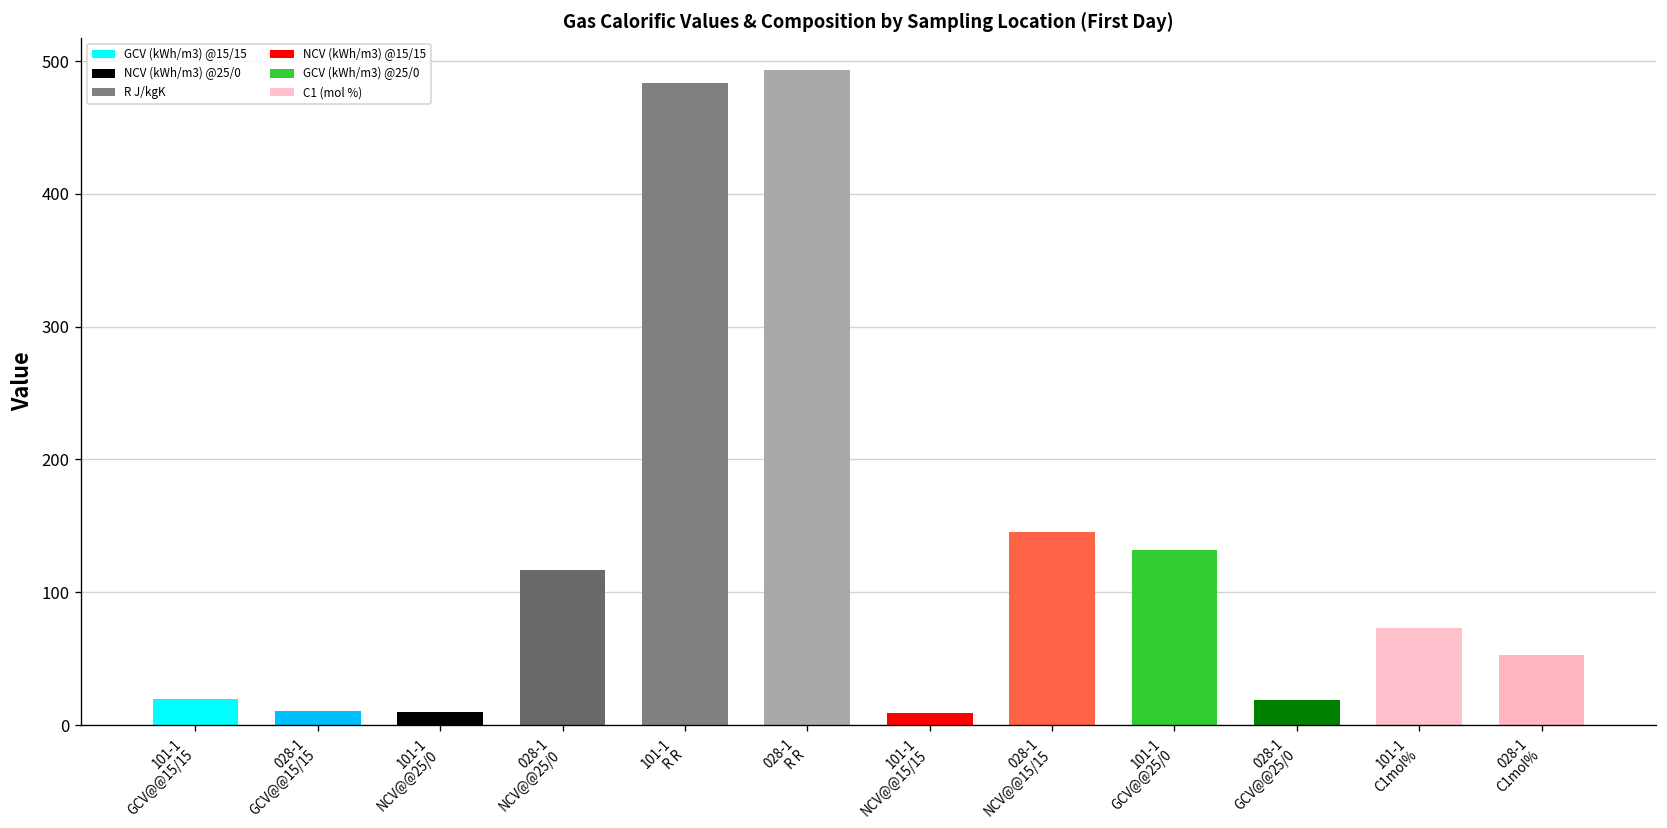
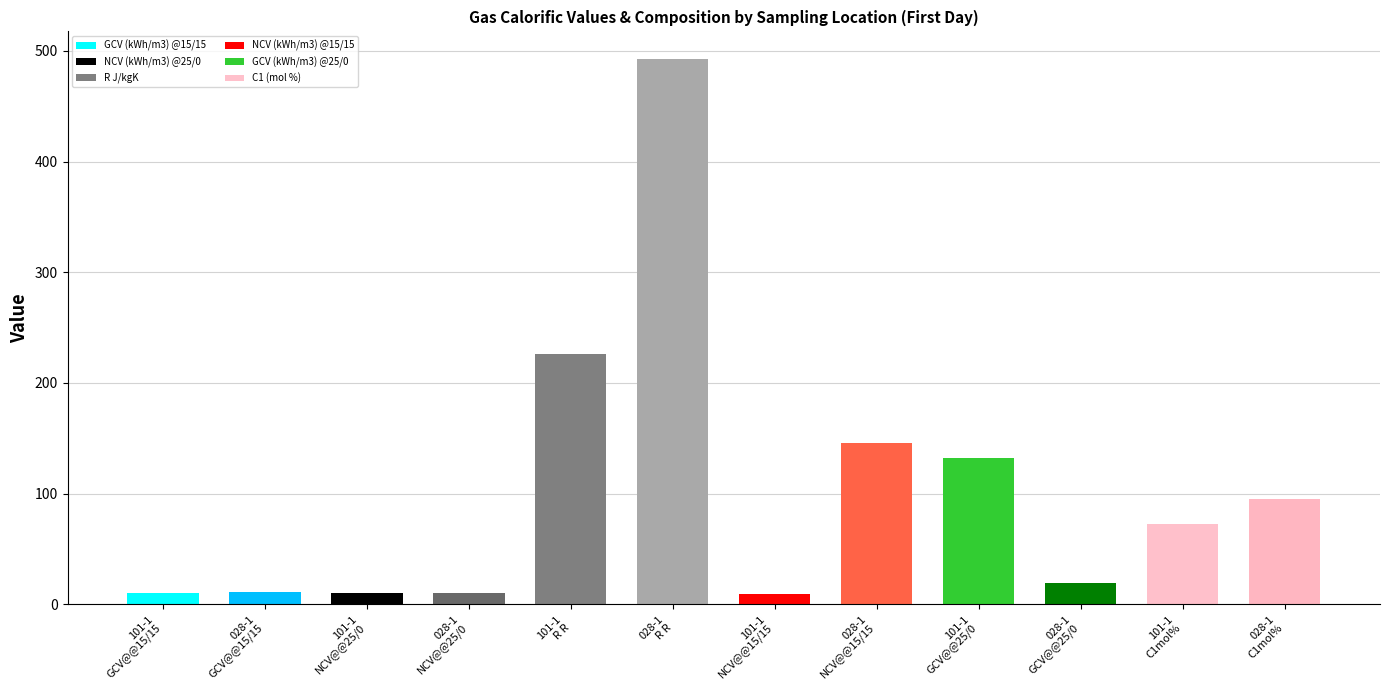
101-1 GCV@@15/15: 20 -> 10
028-1 NCV@@25/0: 117 -> 10
101-1 R R: 483 -> 227
028-1 C1mol%: 53 -> 95
